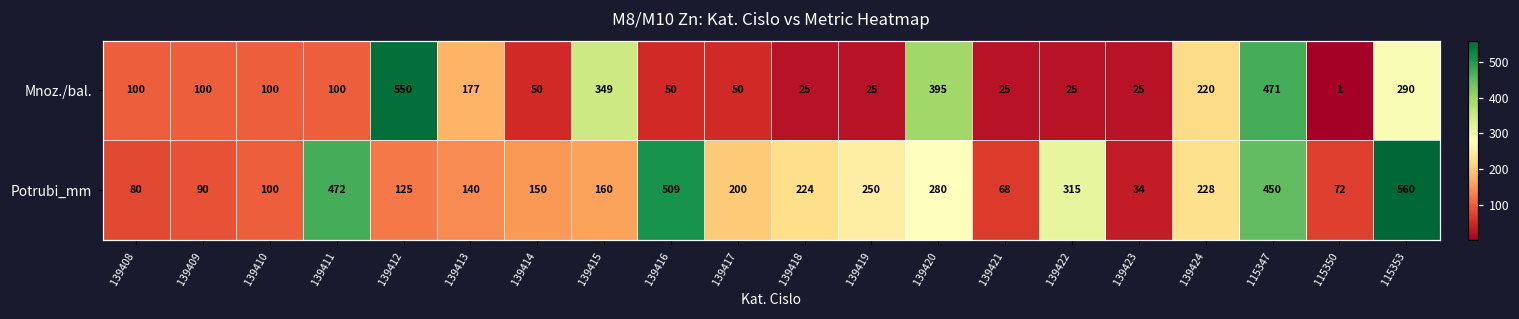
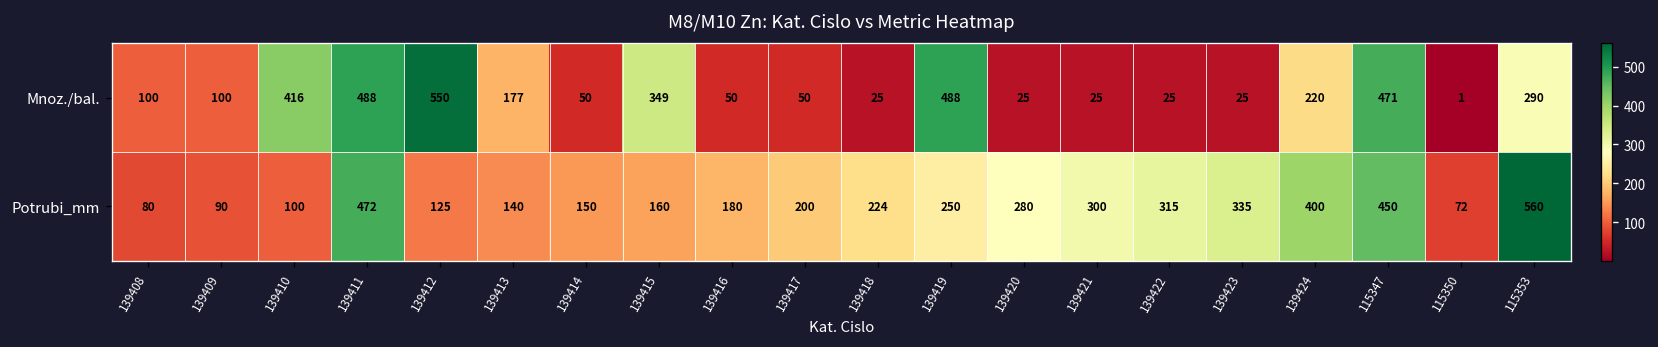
Mnoz./bal., 139410: 100 -> 416
Mnoz./bal., 139411: 100 -> 488
Mnoz./bal., 139419: 25 -> 488
Mnoz./bal., 139420: 395 -> 25
Potrubi_mm, 139416: 509 -> 180
Potrubi_mm, 139421: 68 -> 300
Potrubi_mm, 139423: 34 -> 335
Potrubi_mm, 139424: 228 -> 400
